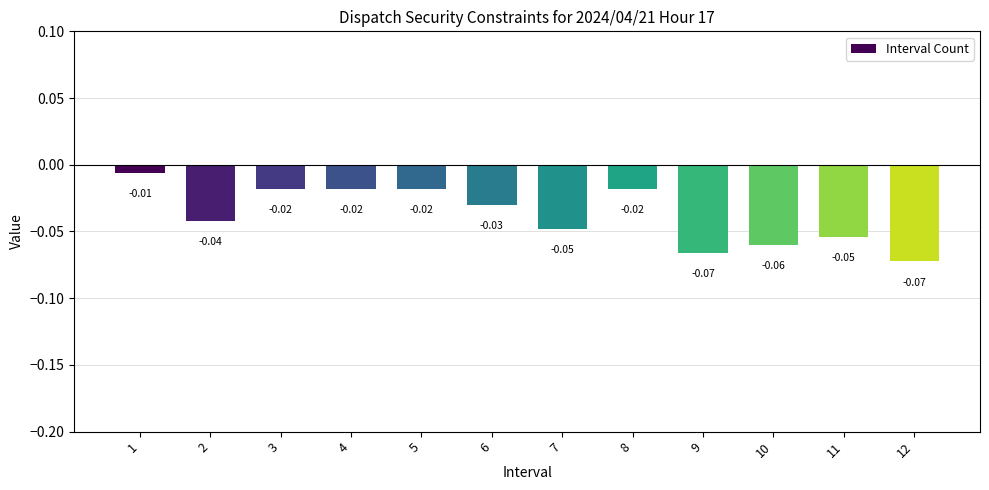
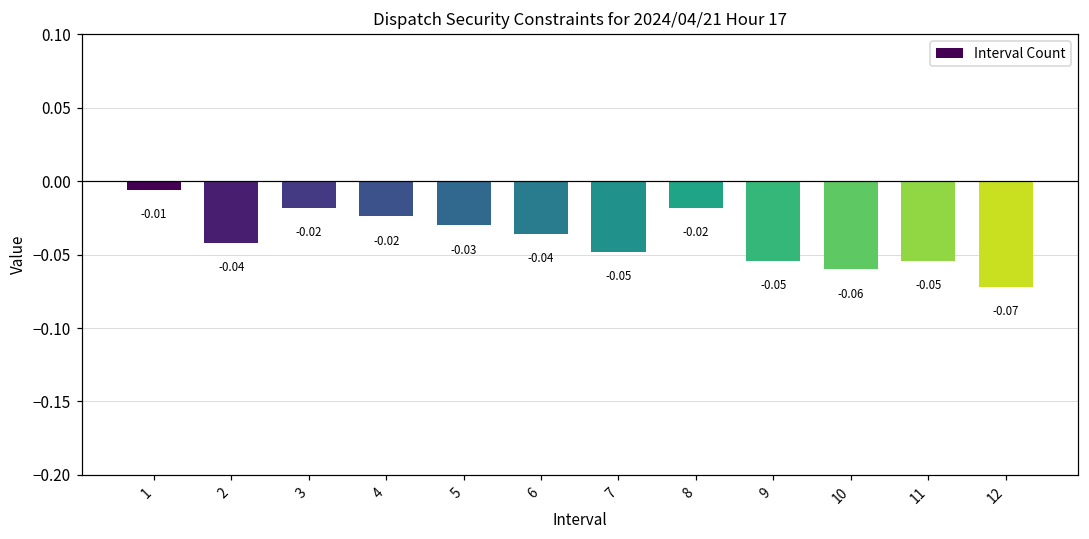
4: -0.018 -> -0.024
5: -0.02 -> -0.03
6: -0.03 -> -0.04
9: -0.07 -> -0.05
